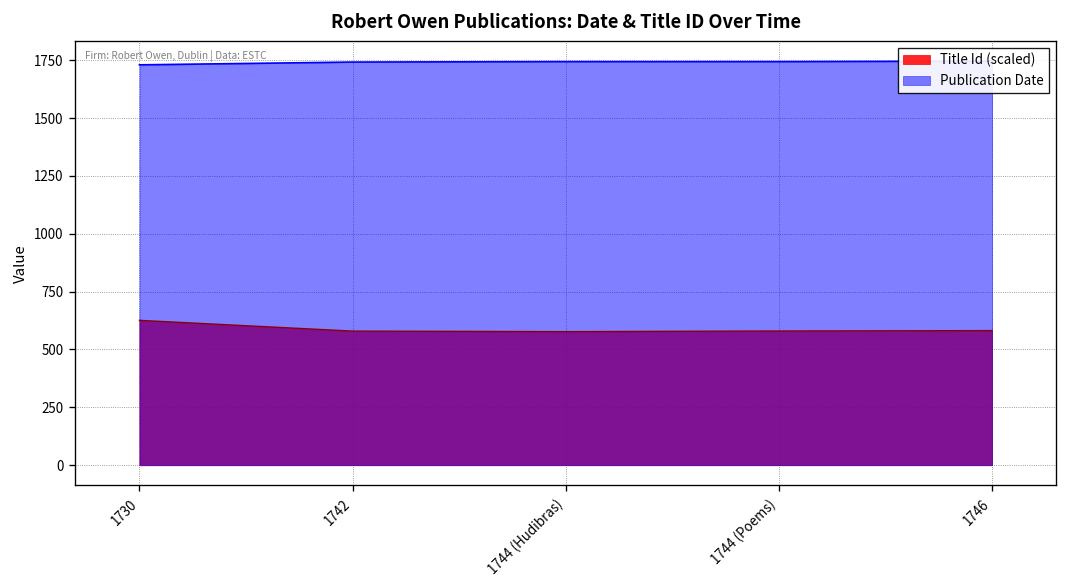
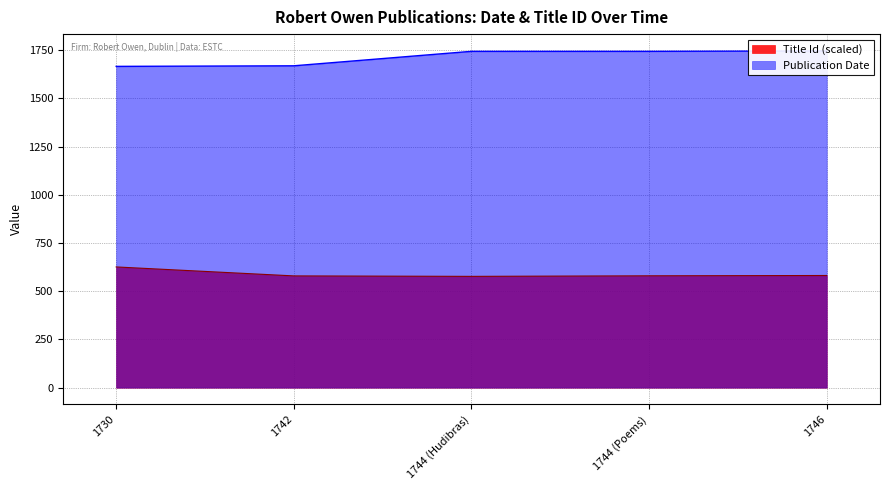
Publication Date, 1730: 1730 -> 1670
Publication Date, 1742: 1740 -> 1670
